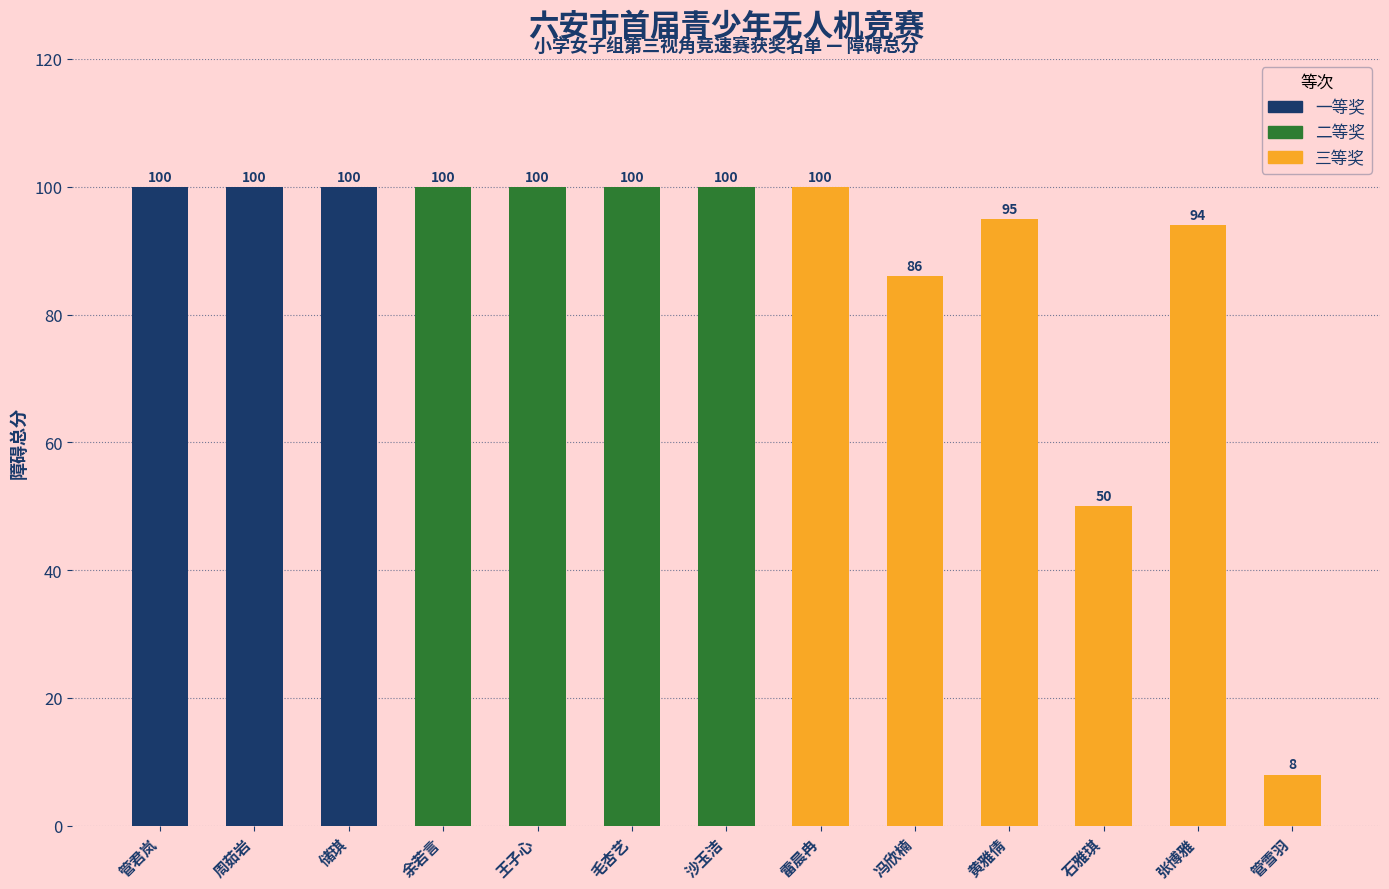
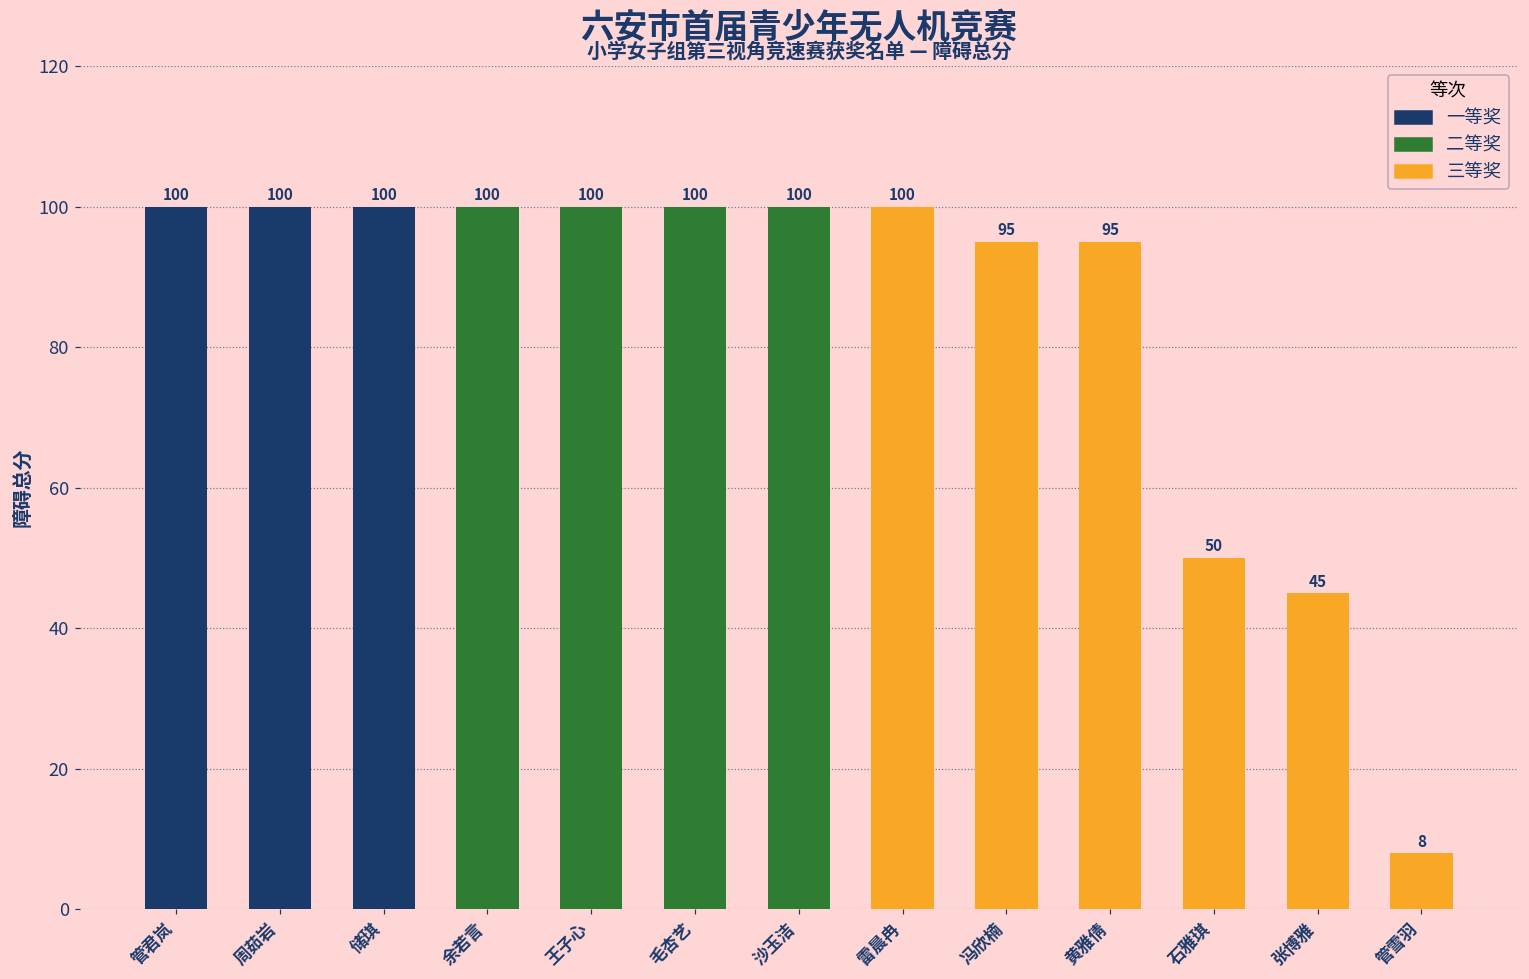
三等奖, 冯欣楠: 86 -> 95
三等奖, 张博雅: 94 -> 45
